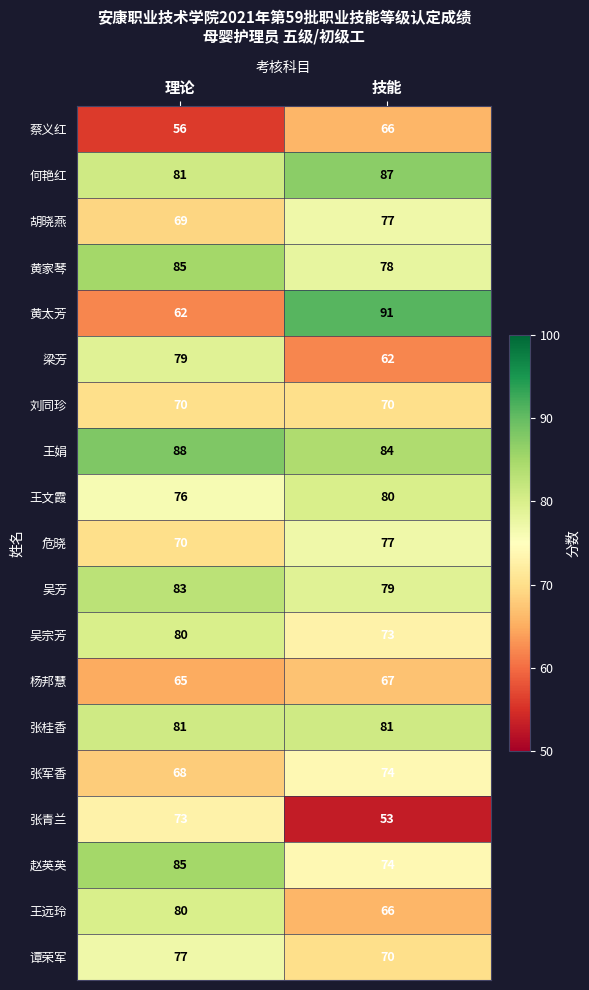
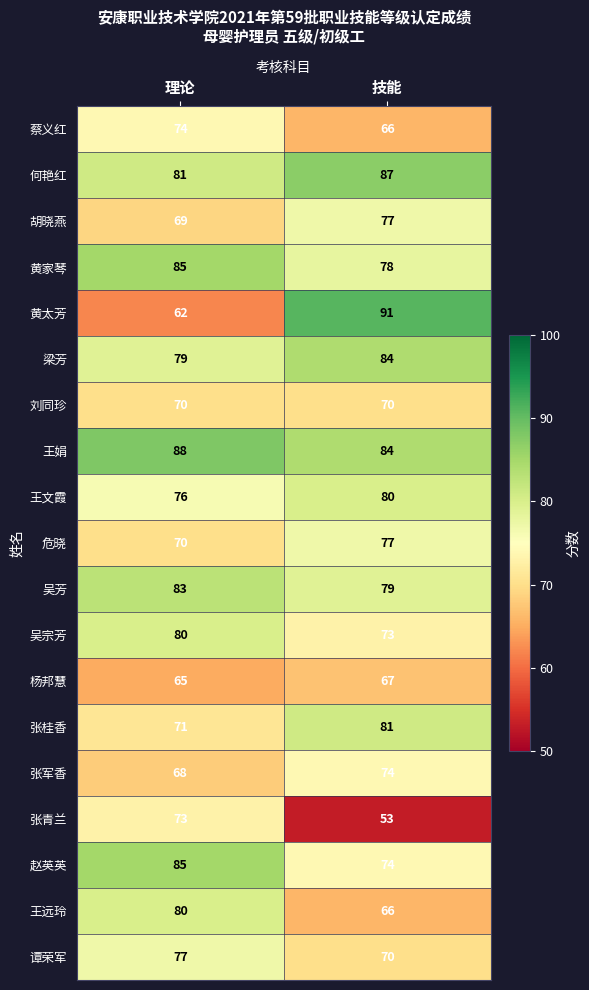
蔡义红, 理论: 56 -> 74
梁芳, 技能: 62 -> 84
张桂香, 理论: 81 -> 71
